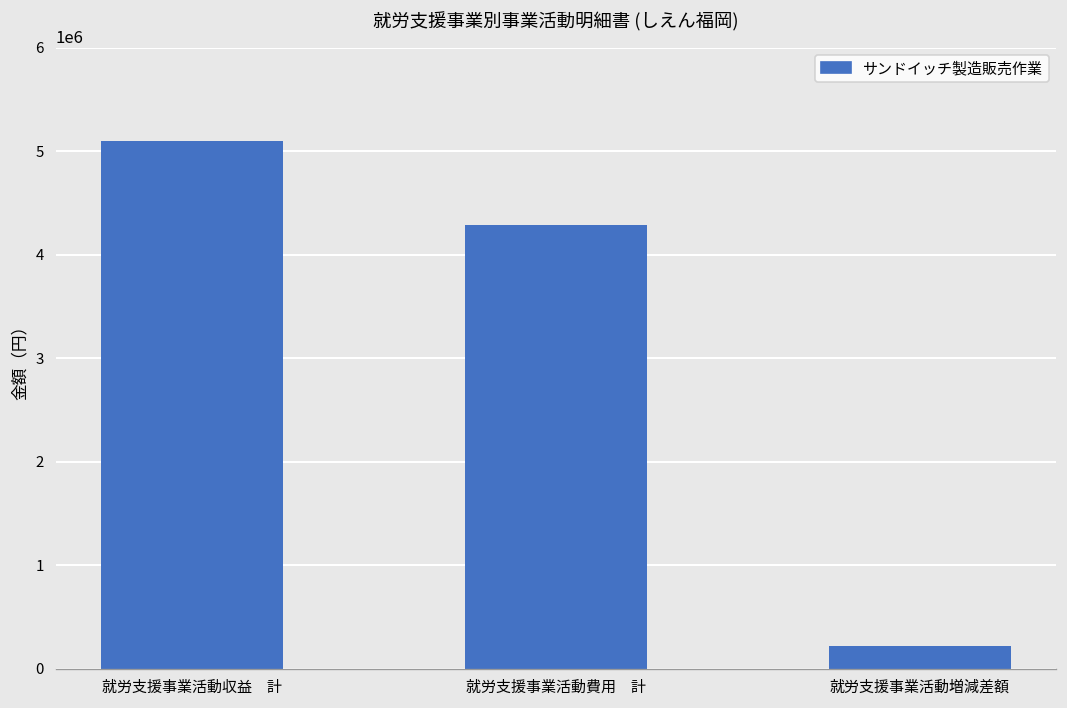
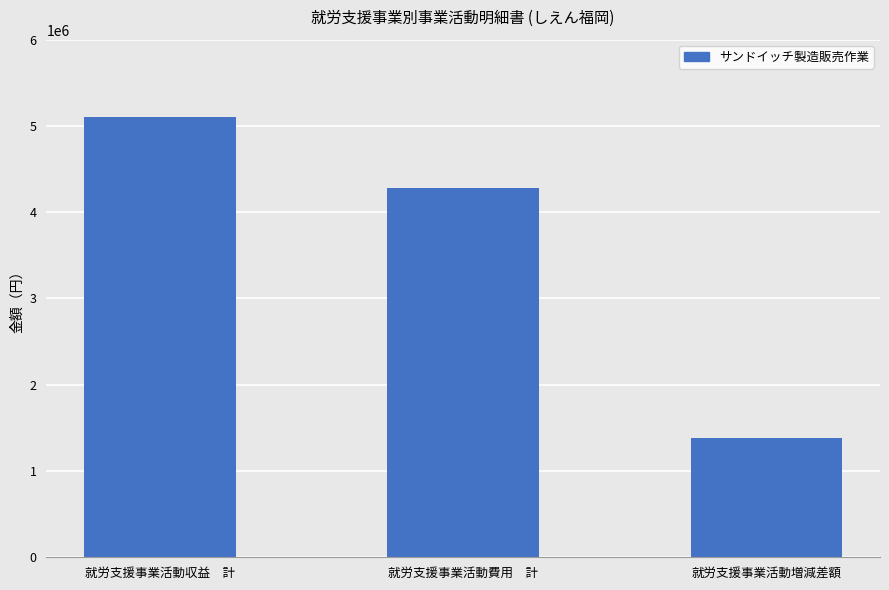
就労支援事業活動増減差額: 200000 -> 1400000
